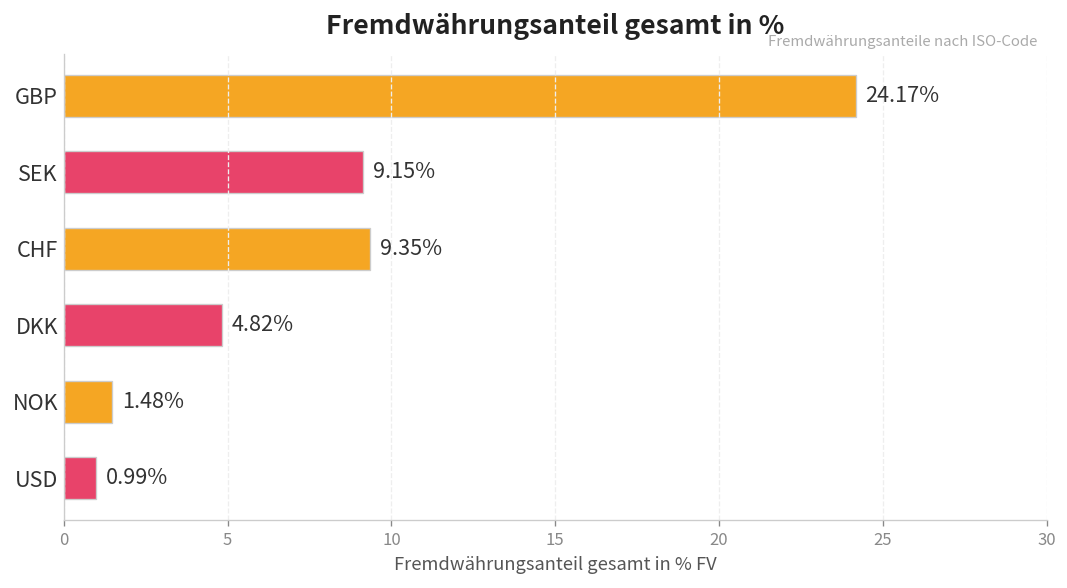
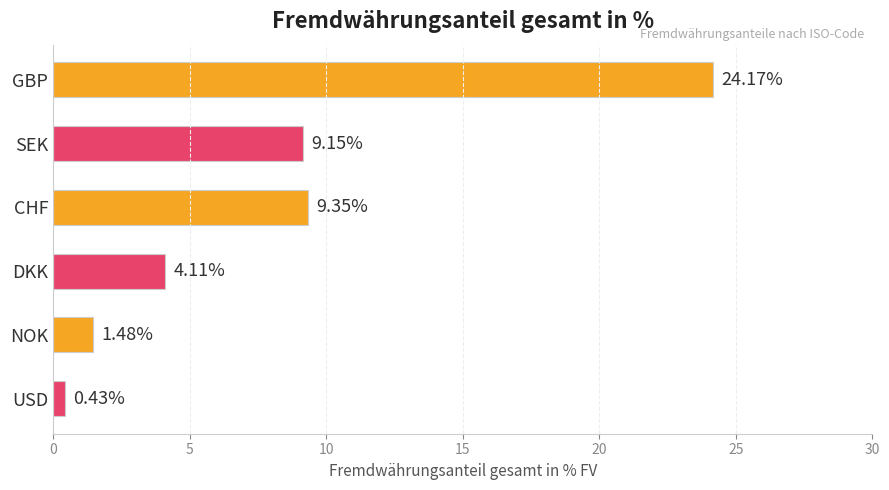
DKK: 4.82% -> 4.11%
USD: 0.99% -> 0.43%
